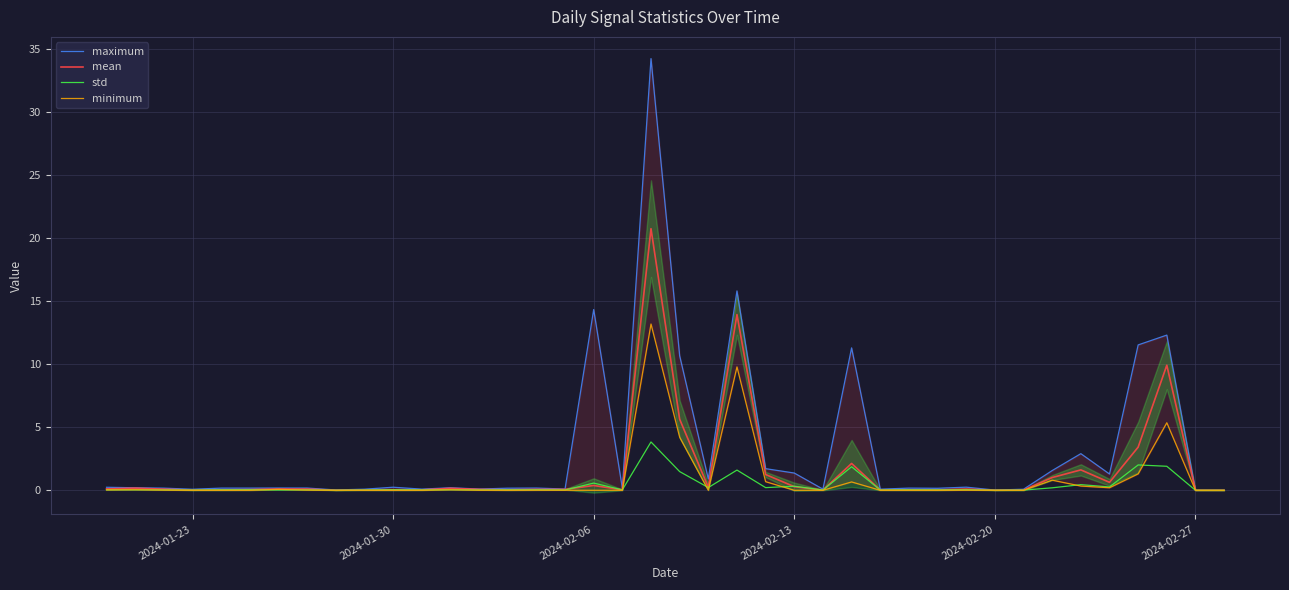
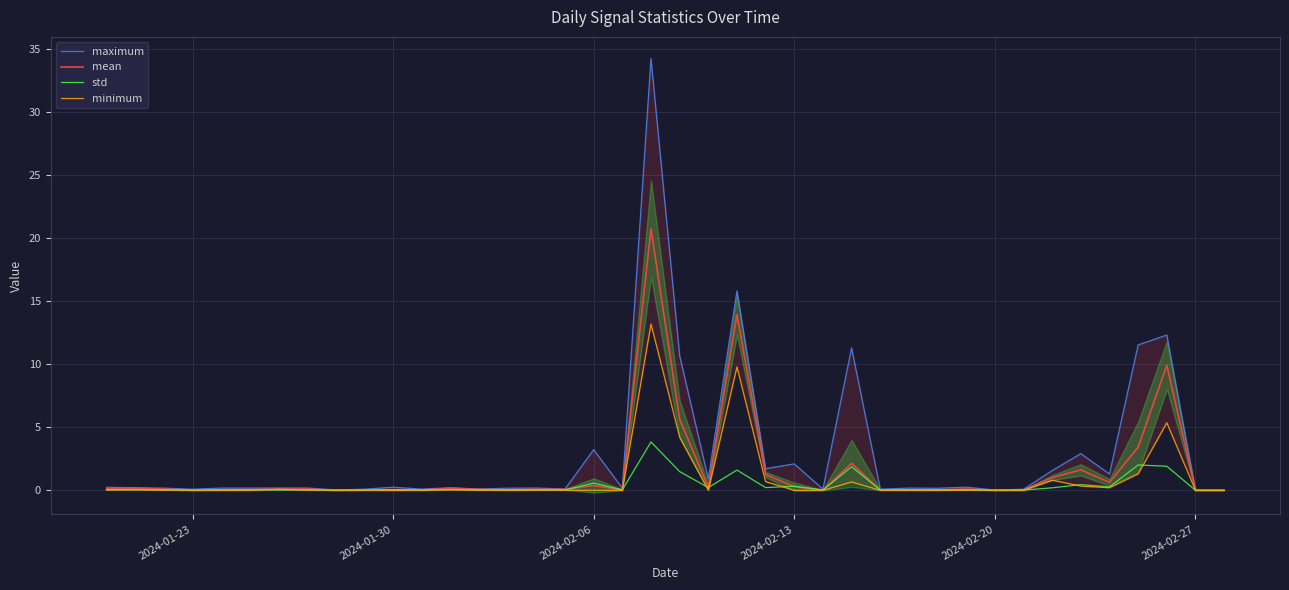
maximum, 2024-02-06: 14.3 -> 3.2
maximum, 2024-02-13: 1.4 -> 2.1
